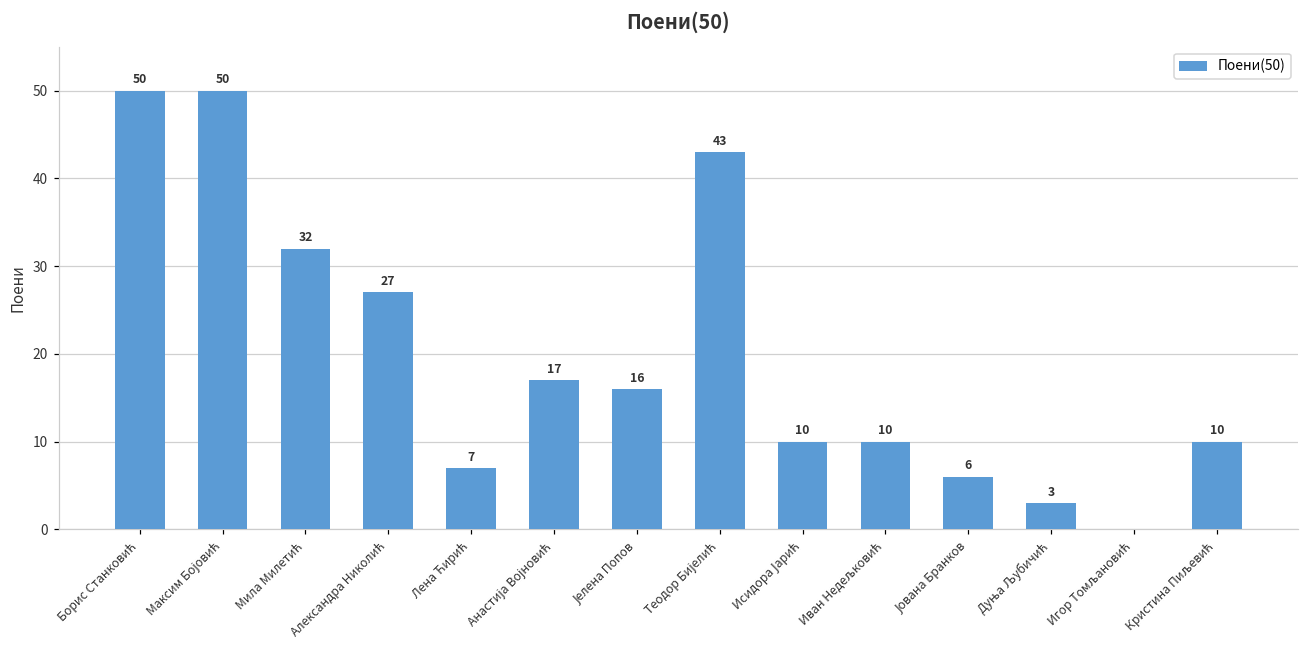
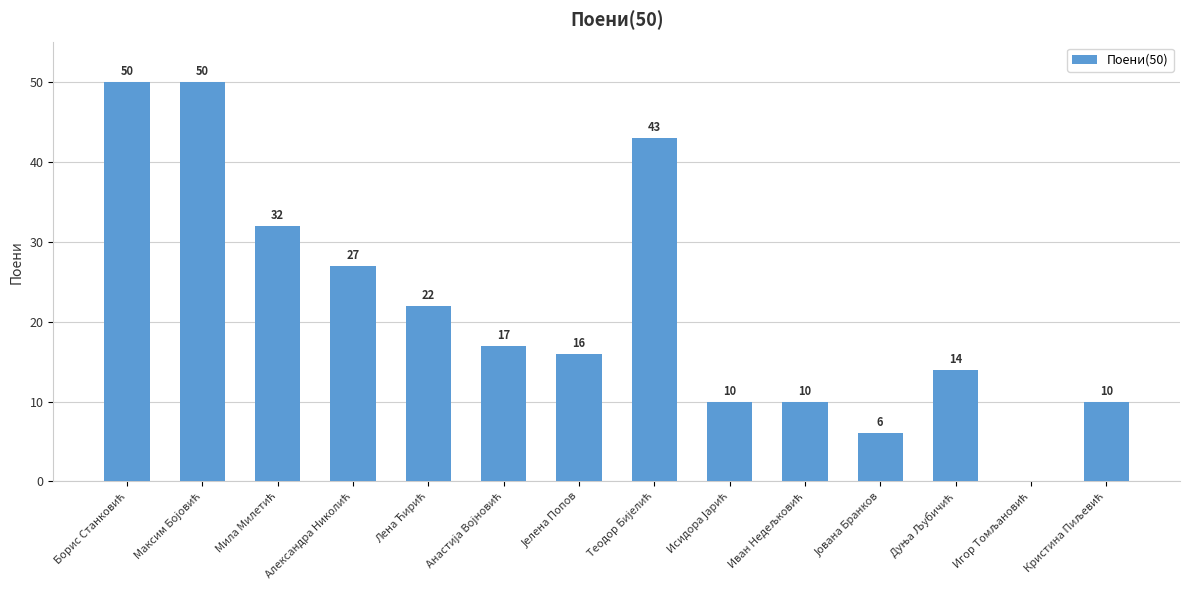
Лена Ћирић: 7 -> 22
Дуња Љубичић: 3 -> 14
